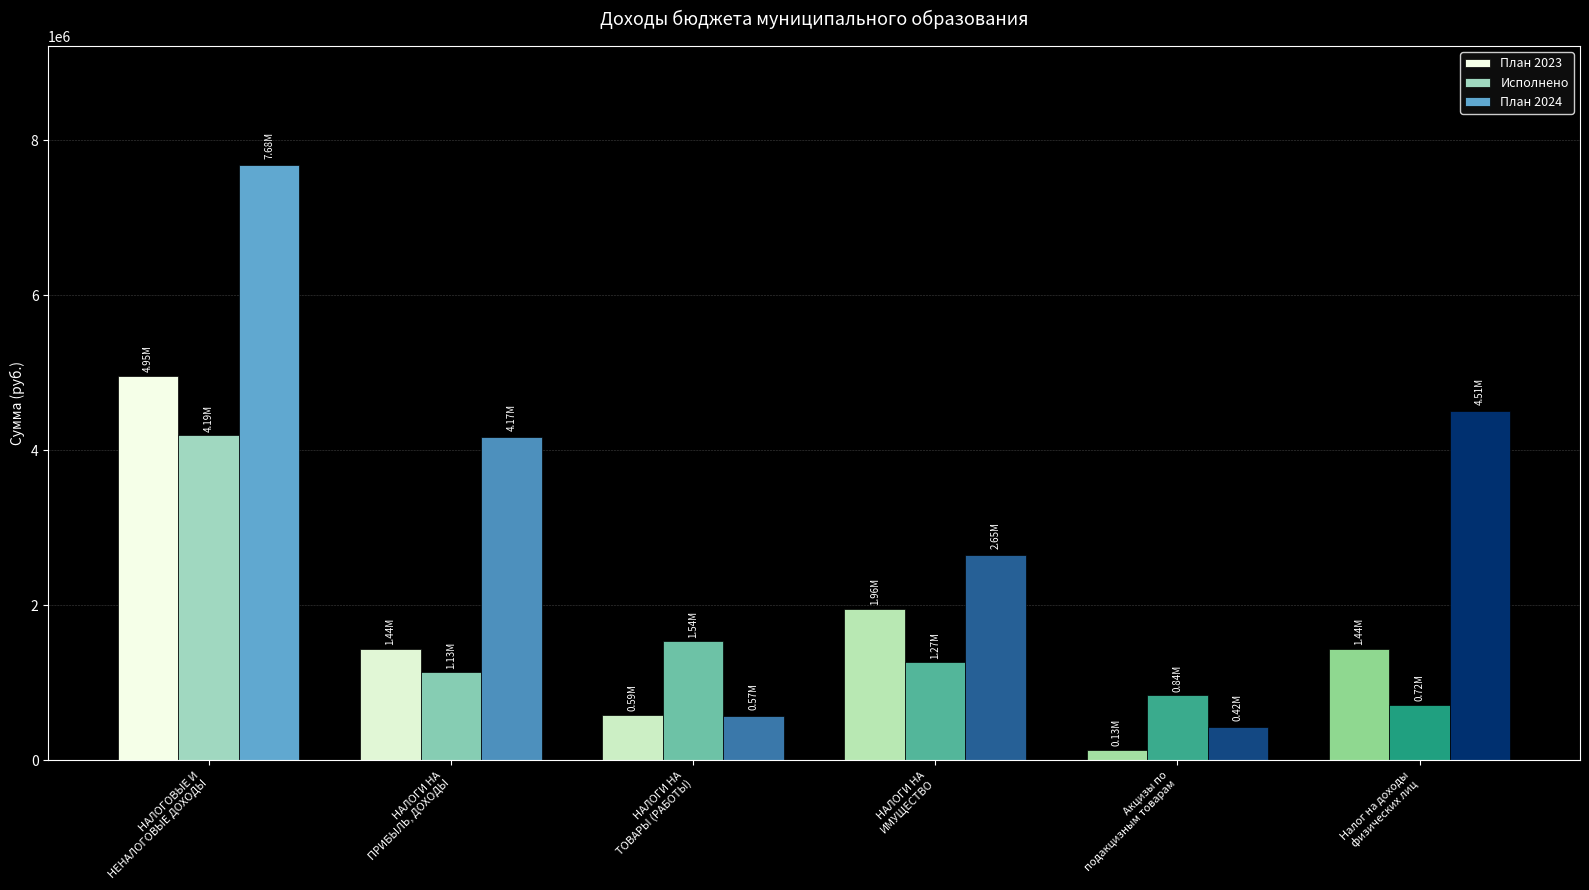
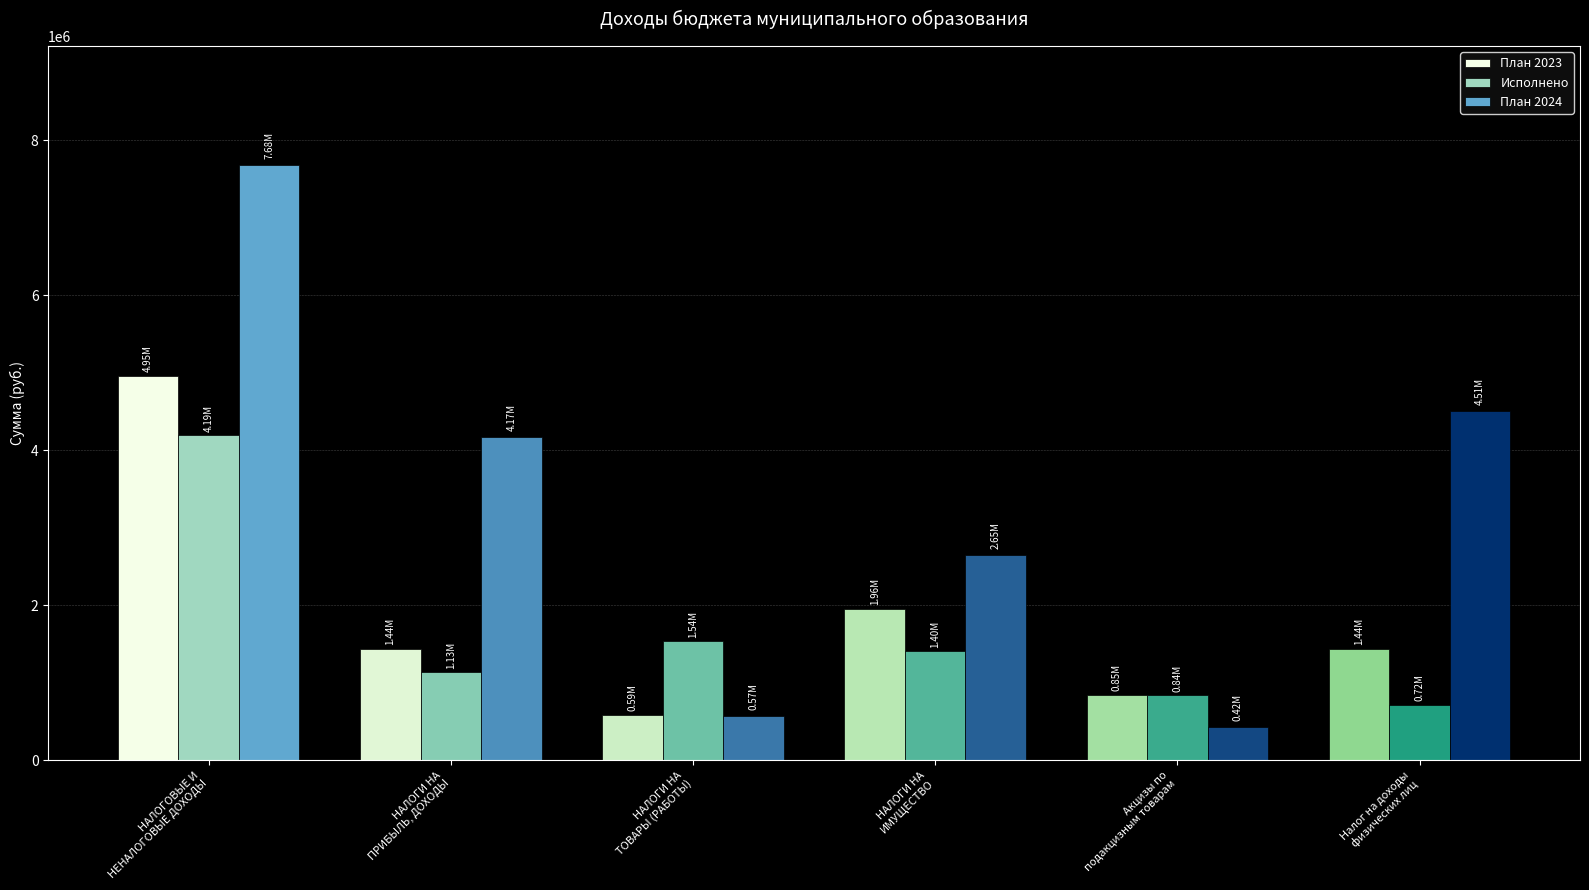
Исполнено, НАЛОГИ НА ИМУЩЕСТВО: 1.27M -> 1.40M
План 2023, Акцизы по подакцизным товарам: 0.13M -> 0.85M
